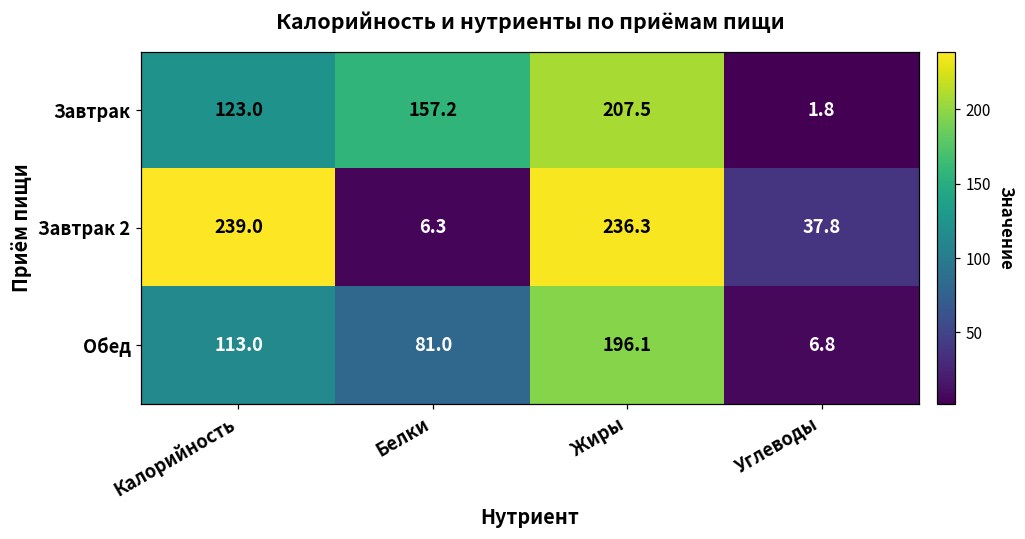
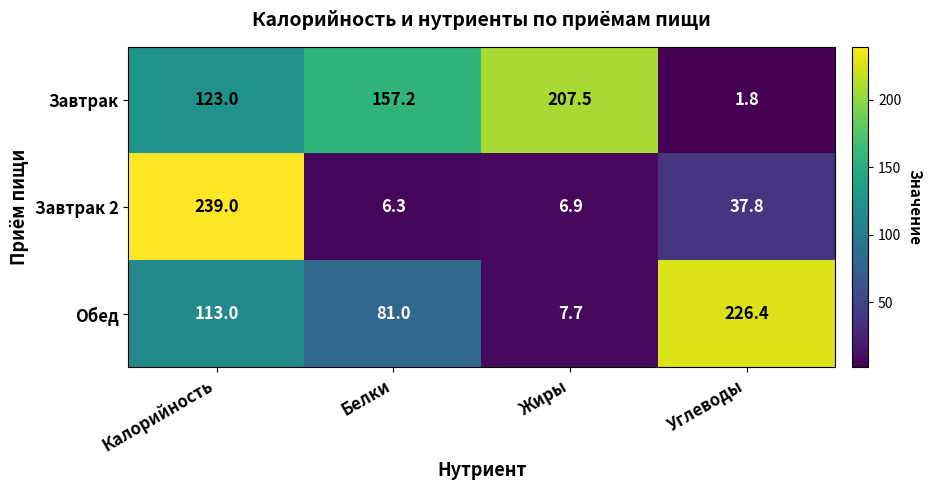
Завтрак 2, Жиры: 236.3 -> 6.9
Обед, Жиры: 196.1 -> 7.7
Обед, Углеводы: 6.8 -> 226.4
